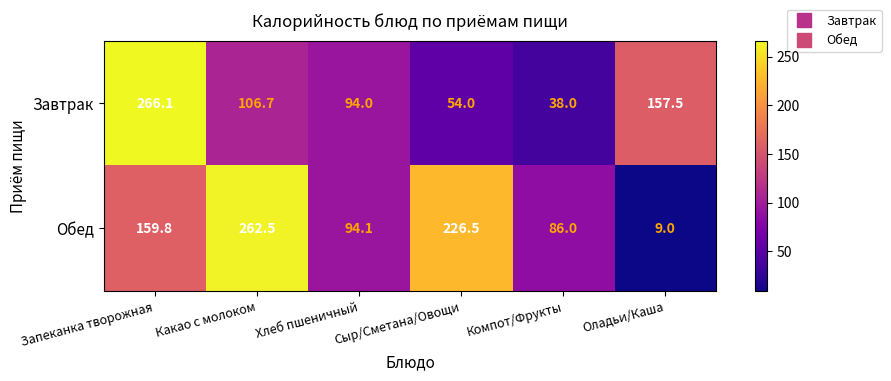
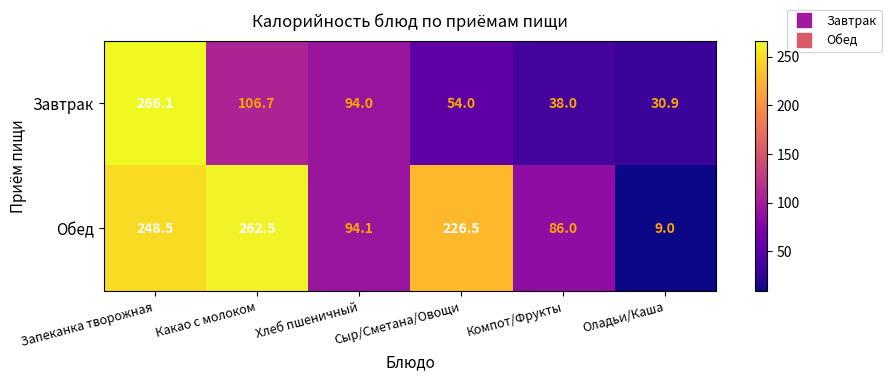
Завтрак, Оладьи/Каша: 157.5 -> 30.9
Обед, Запеканка творожная: 159.8 -> 248.5
